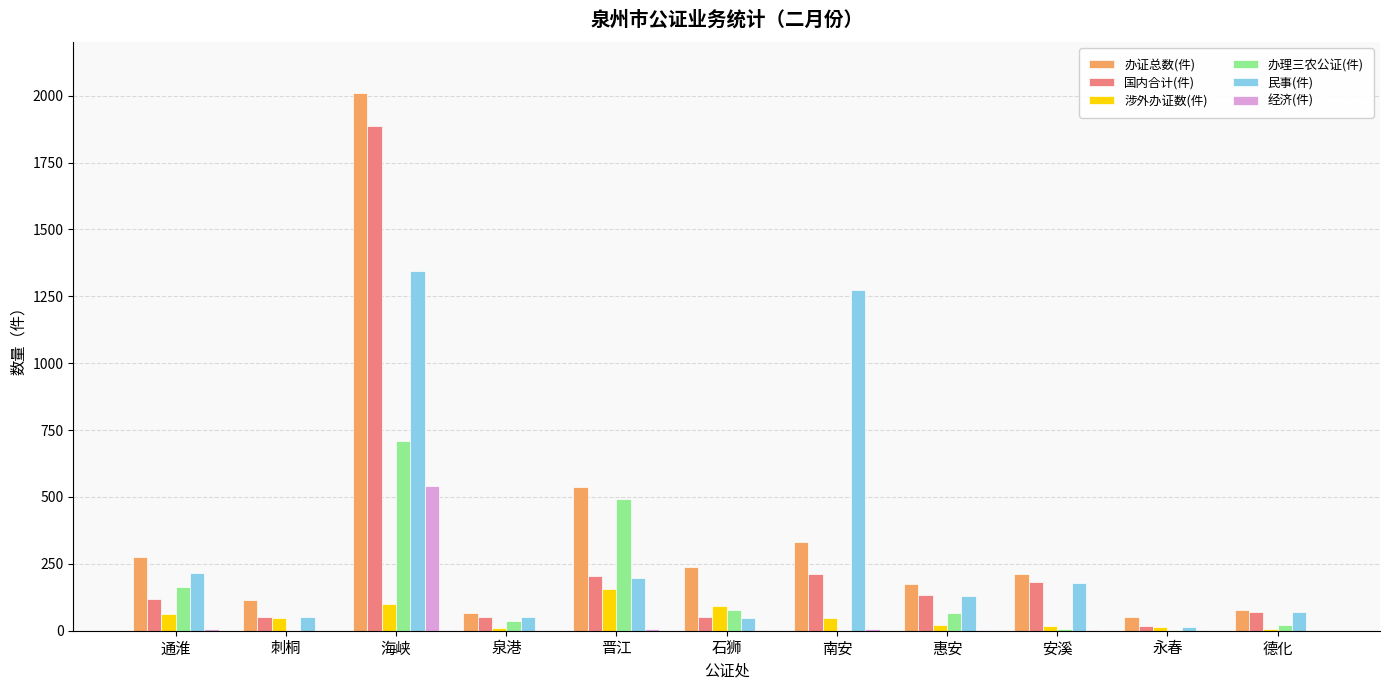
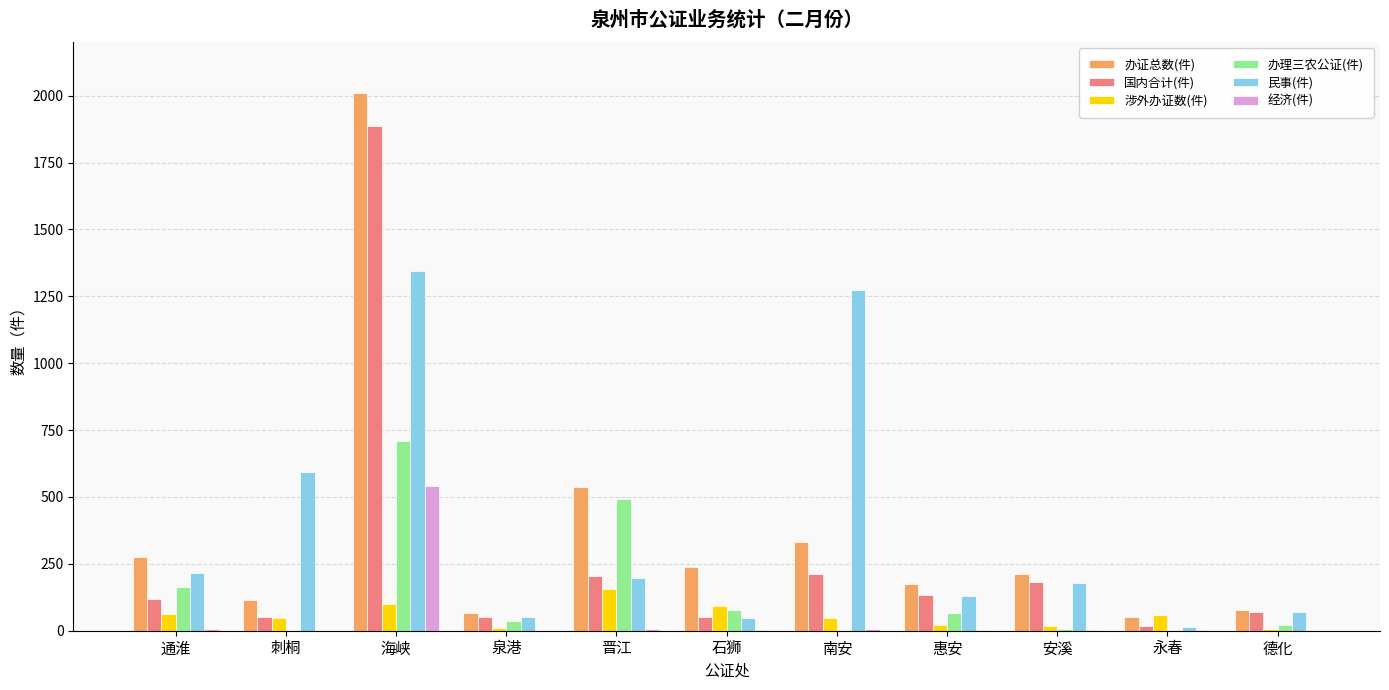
民事(件), 刺桐: 50 -> 590
涉外办证数(件), 永春: 20 -> 60
